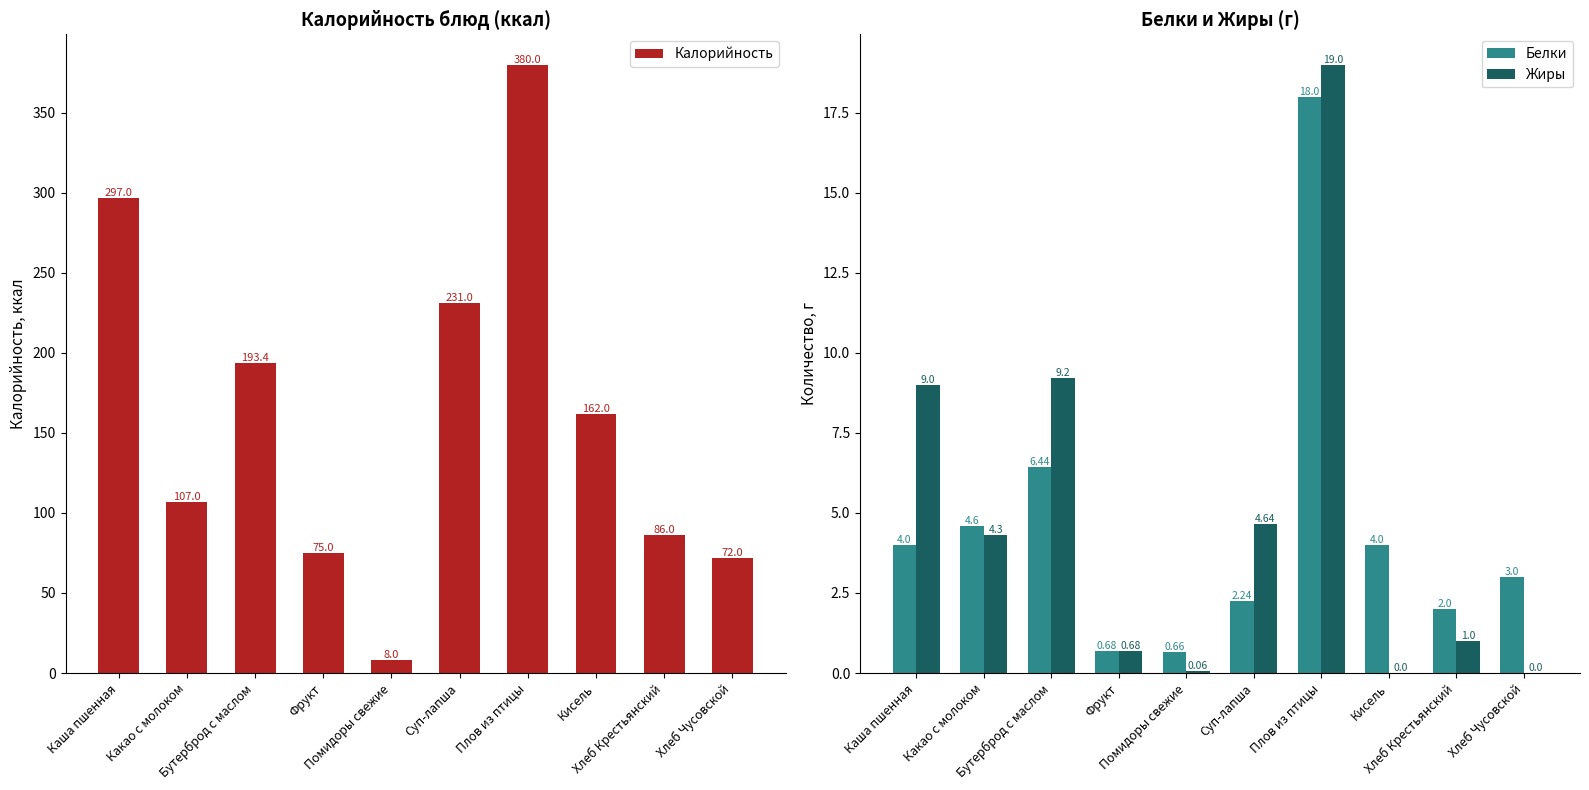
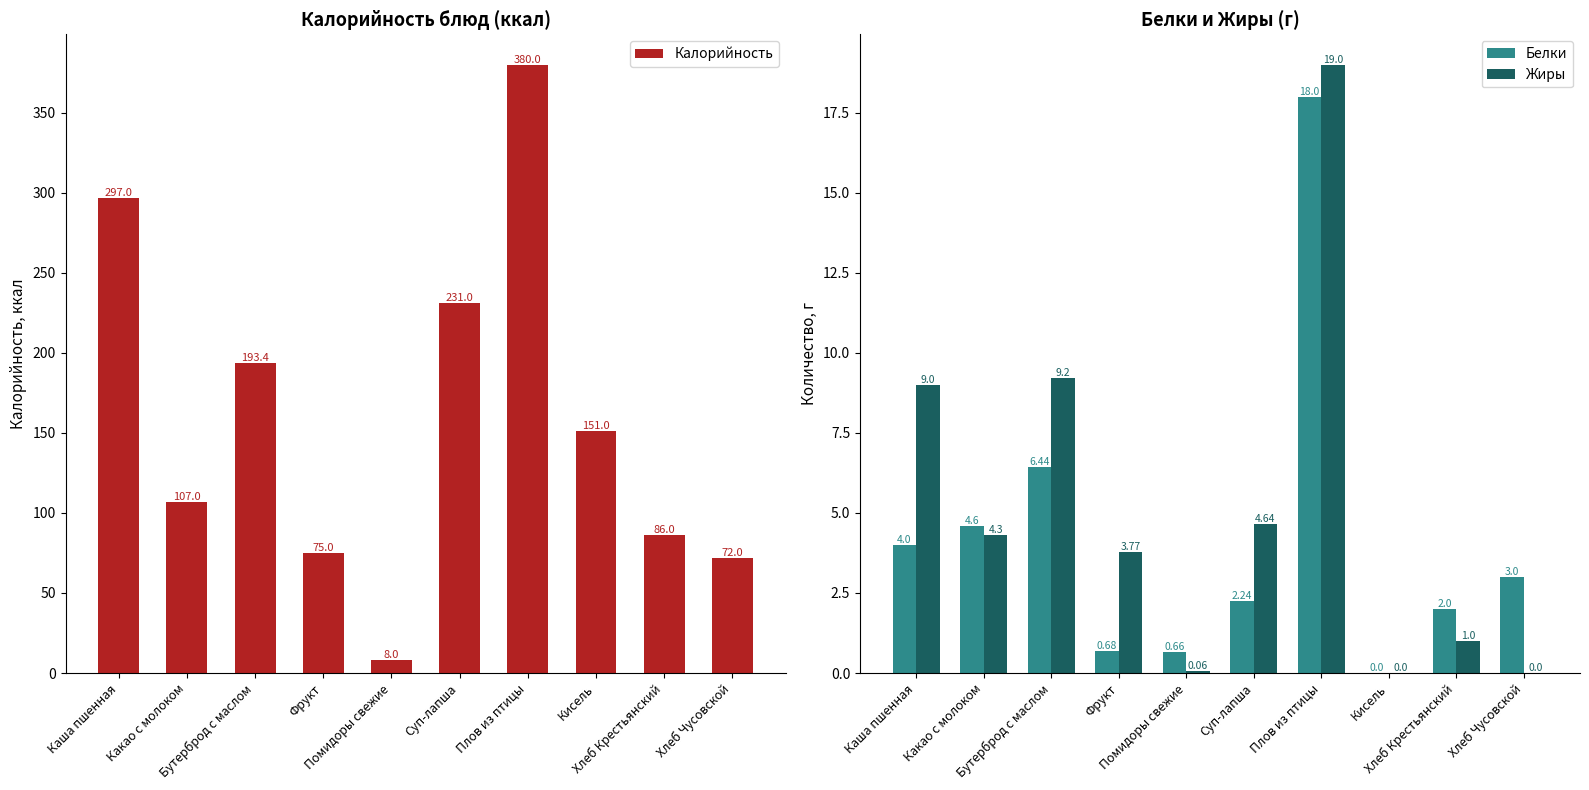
Калорийность блюд (ккал), Кисель: 162.0 -> 151.0
Белки и Жиры (г), Жиры, Фрукт: 0.68 -> 3.77
Белки и Жиры (г), Белки, Кисель: 4.0 -> 0.0
